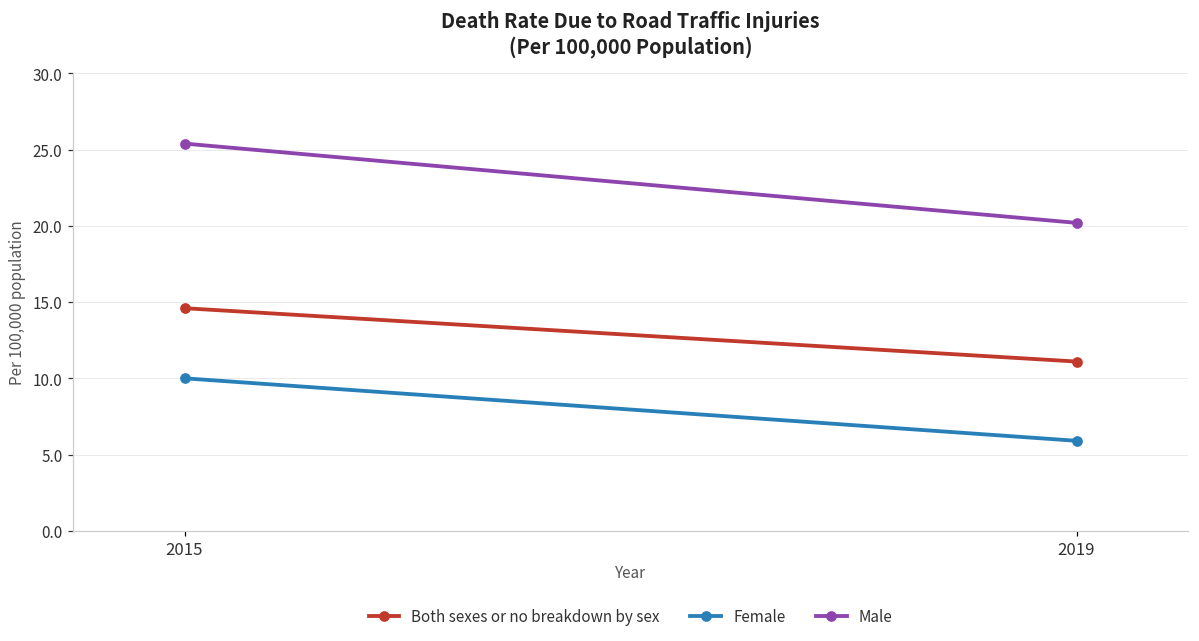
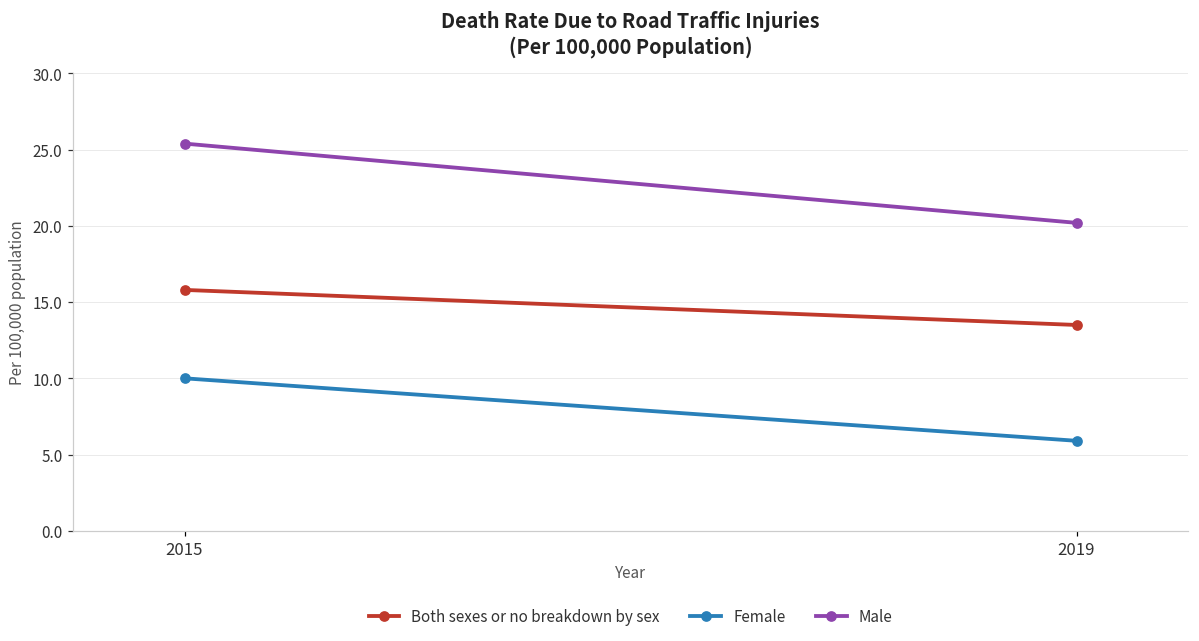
Both sexes or no breakdown by sex, 2015: 14.6 -> 15.8
Both sexes or no breakdown by sex, 2019: 11.1 -> 13.5
